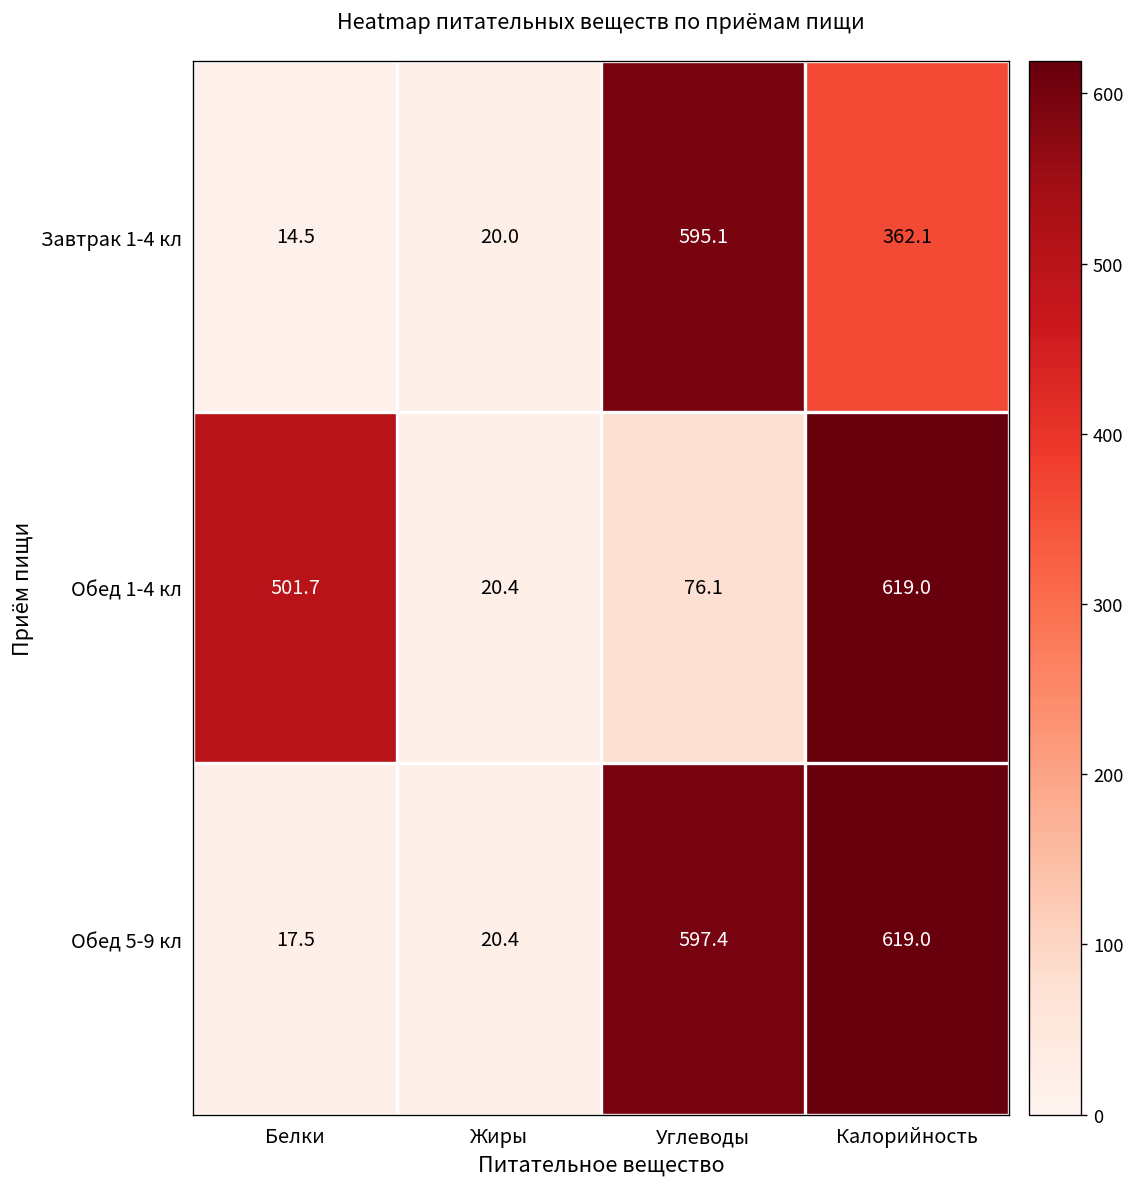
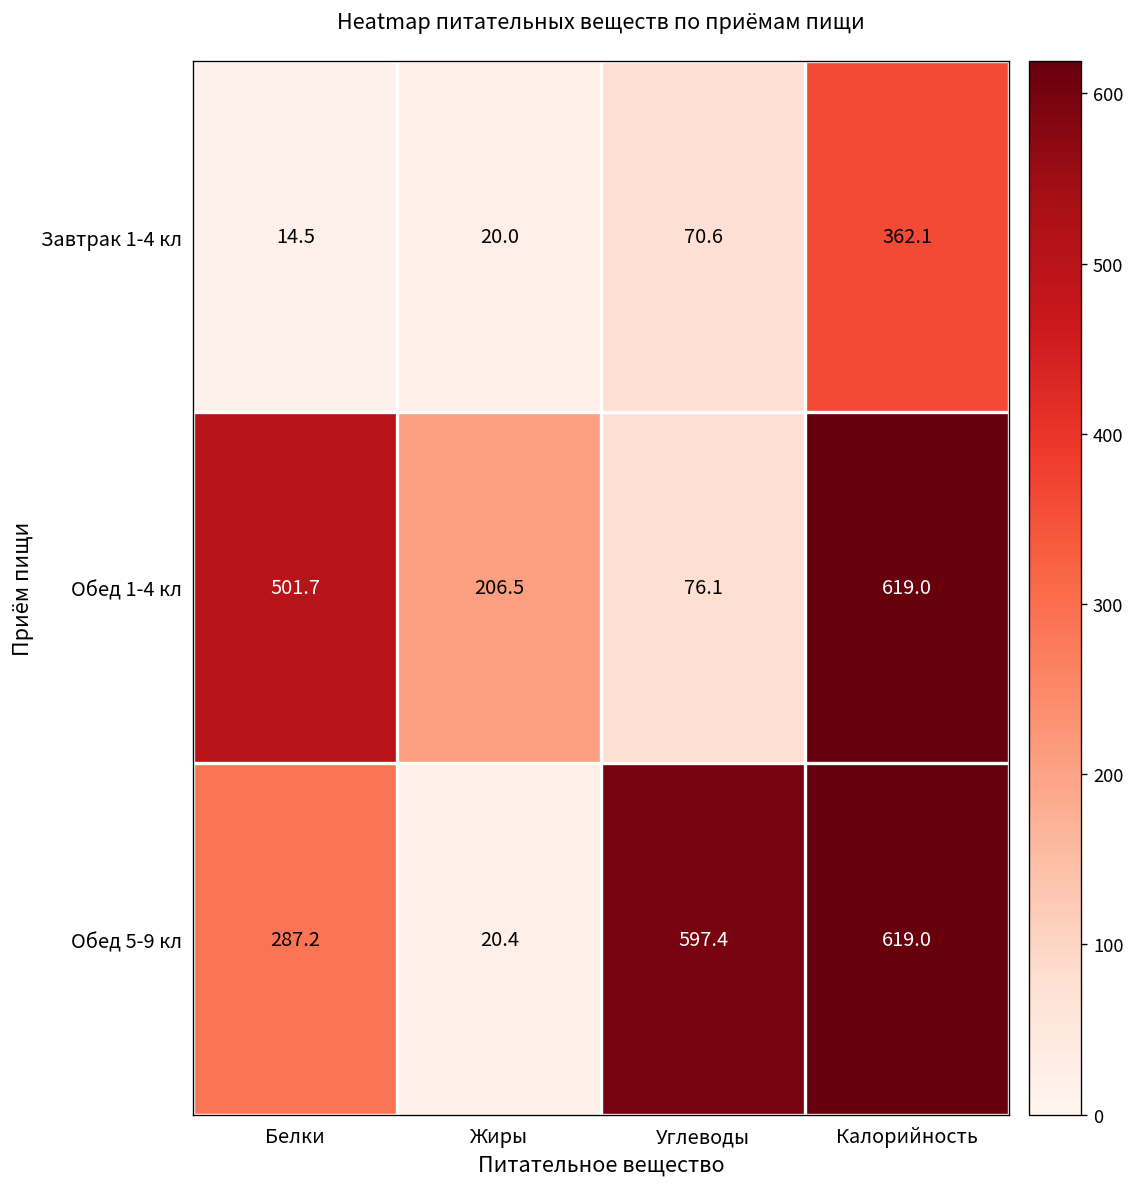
Завтрак 1-4 кл, Углеводы: 595.1 -> 70.6
Обед 1-4 кл, Жиры: 20.4 -> 206.5
Обед 5-9 кл, Белки: 17.5 -> 287.2
